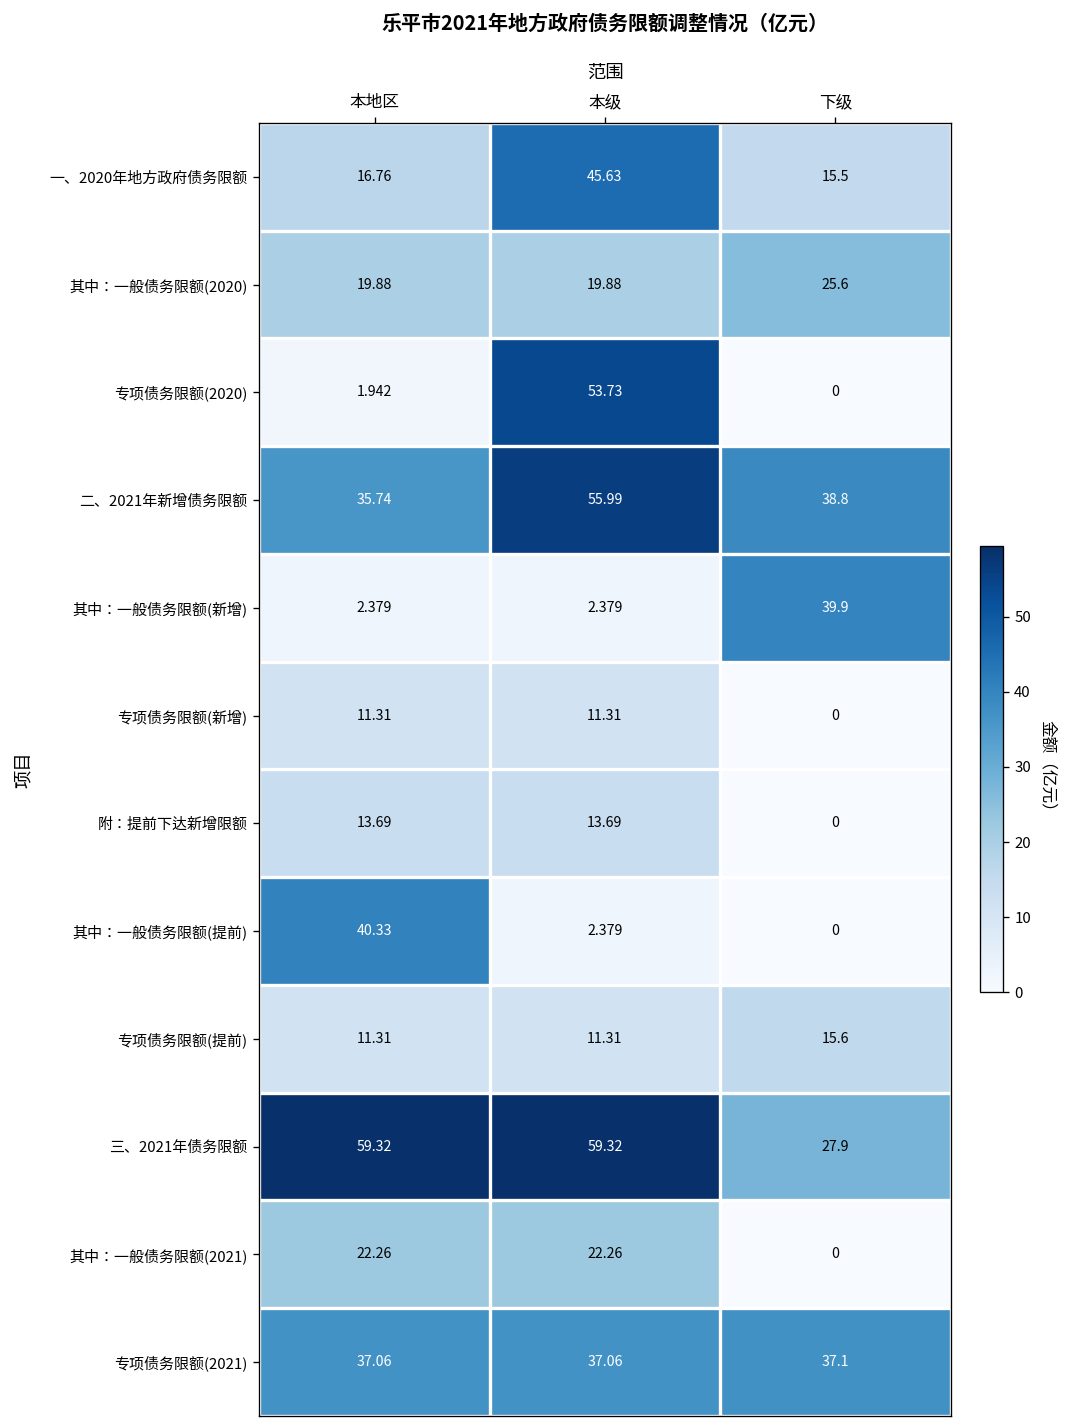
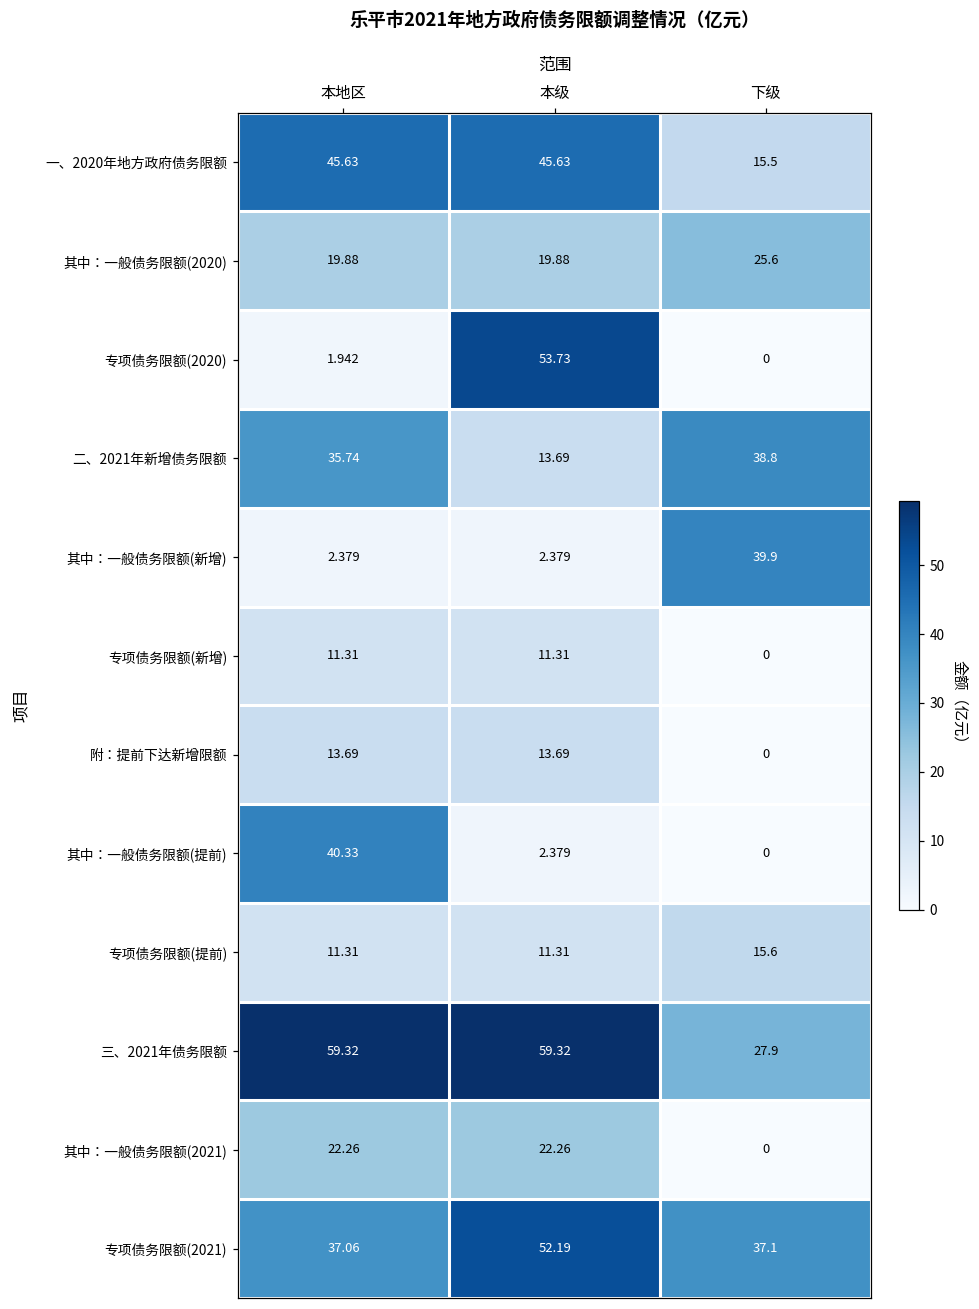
一、2020年地方政府债务限额, 本地区: 16.76 -> 45.63
二、2021年新增债务限额, 本级: 55.99 -> 13.69
专项债务限额(2021), 本级: 37.06 -> 52.19
